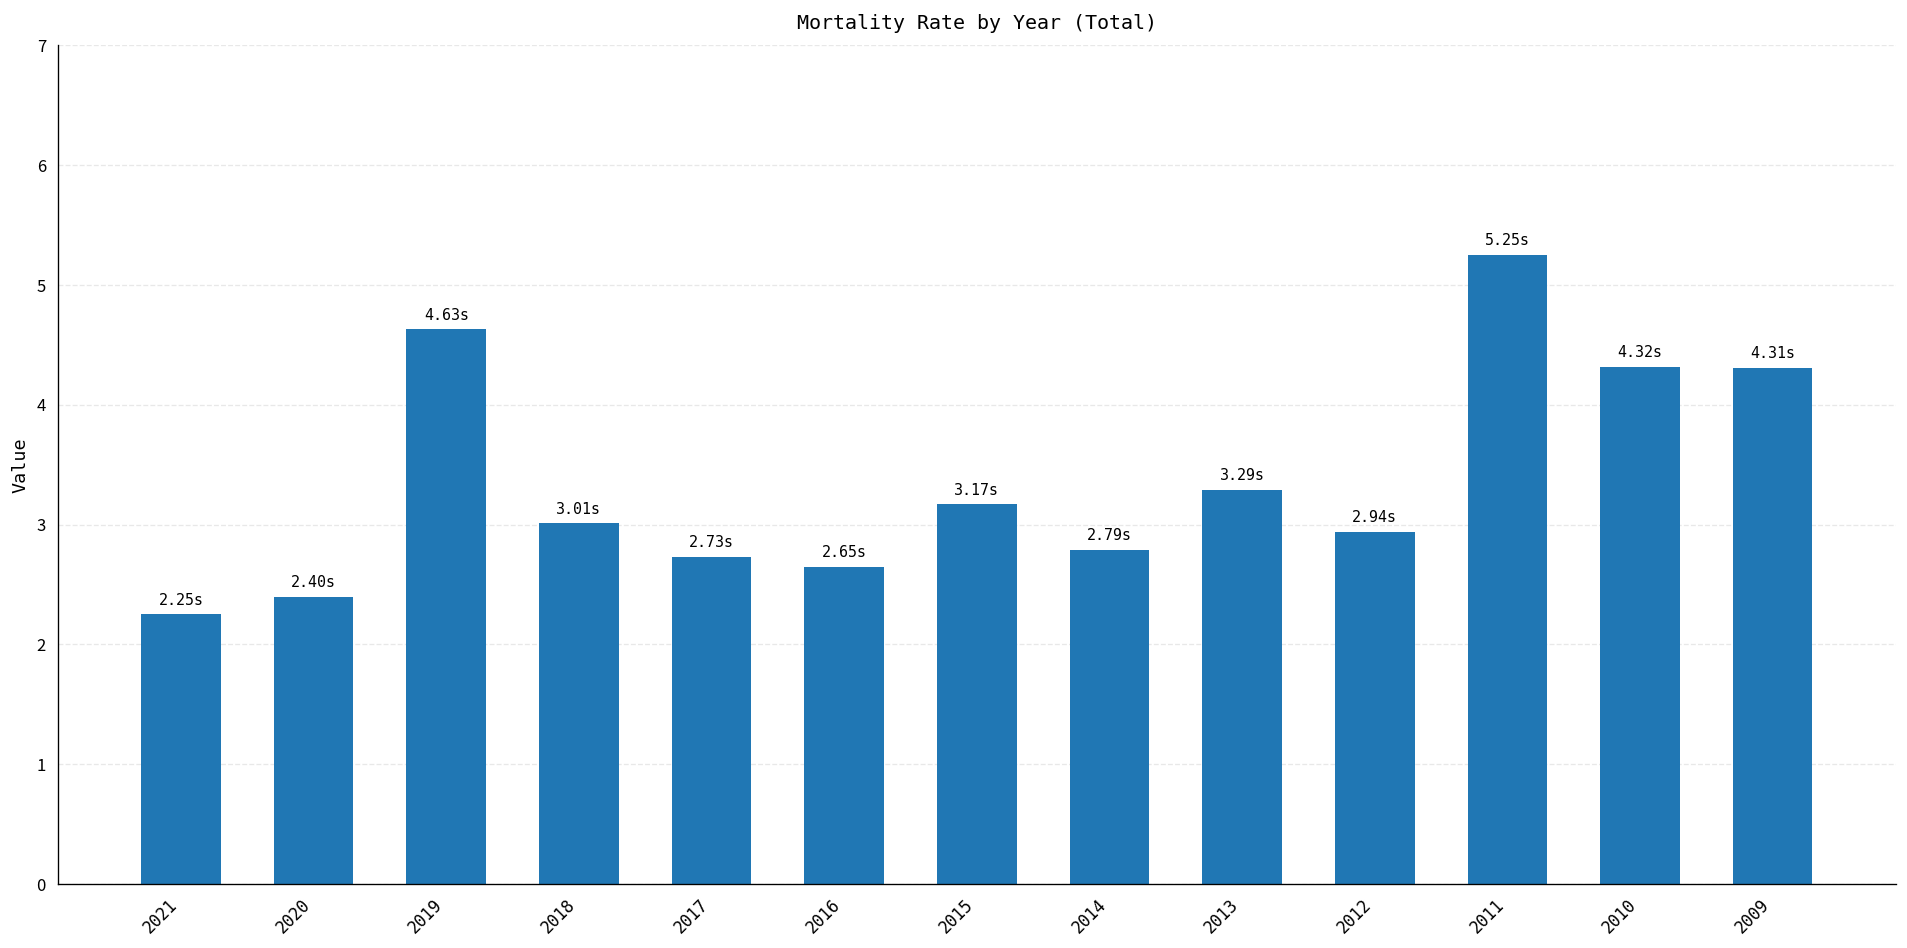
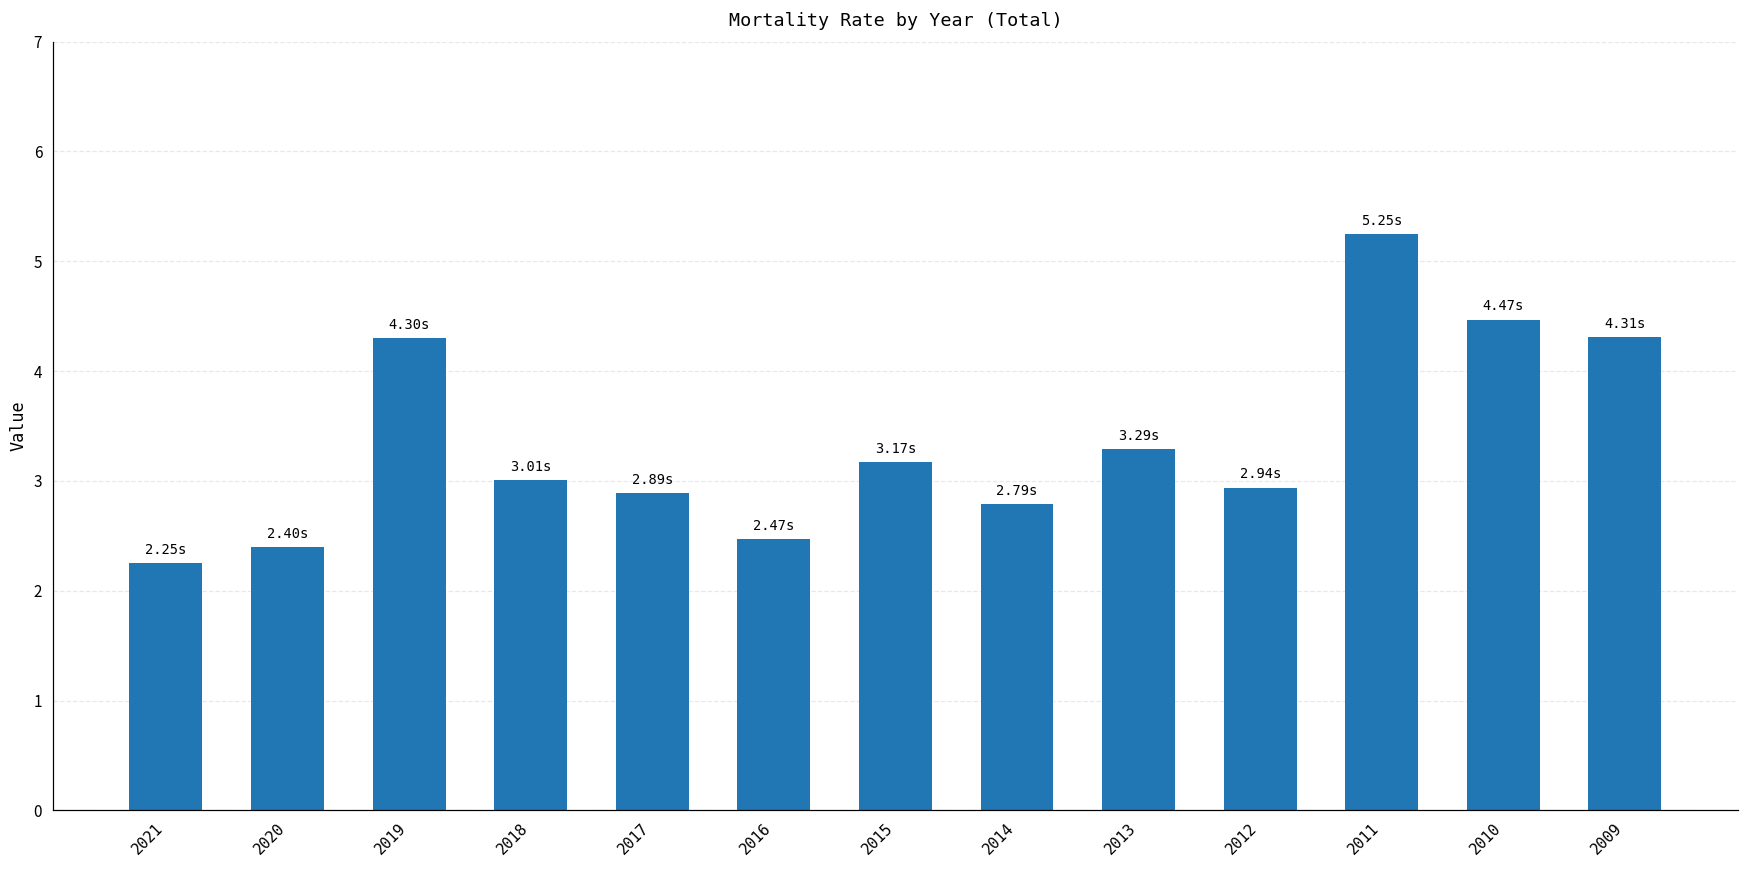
2019: 4.63s -> 4.30s
2017: 2.73s -> 2.89s
2016: 2.65s -> 2.47s
2010: 4.32s -> 4.47s
